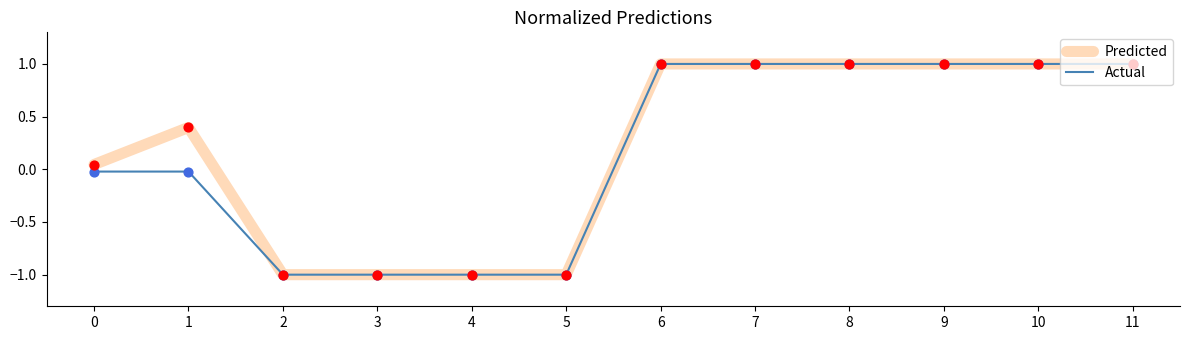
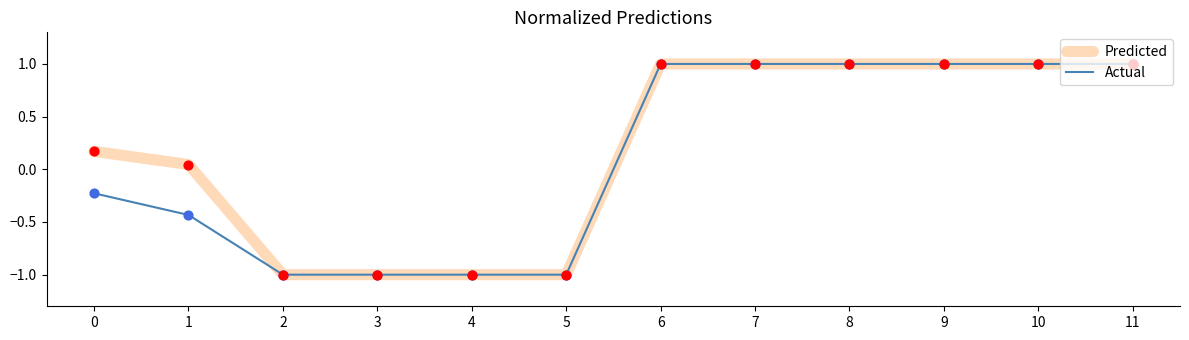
Predicted, 0: 0.05 -> 0.17
Actual, 0: -0.02 -> -0.23
Predicted, 1: 0.40 -> 0.05
Actual, 1: -0.02 -> -0.43
